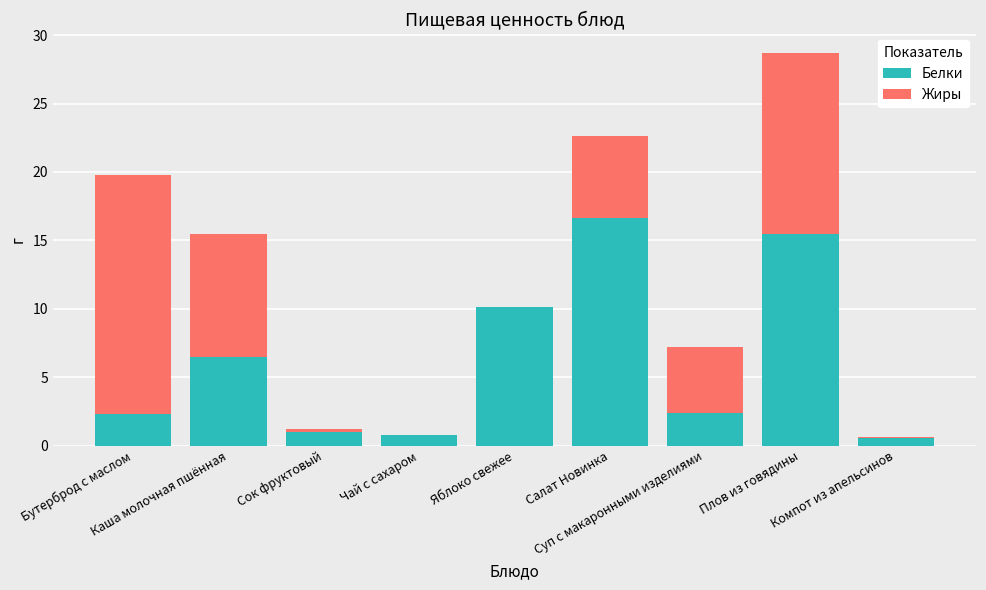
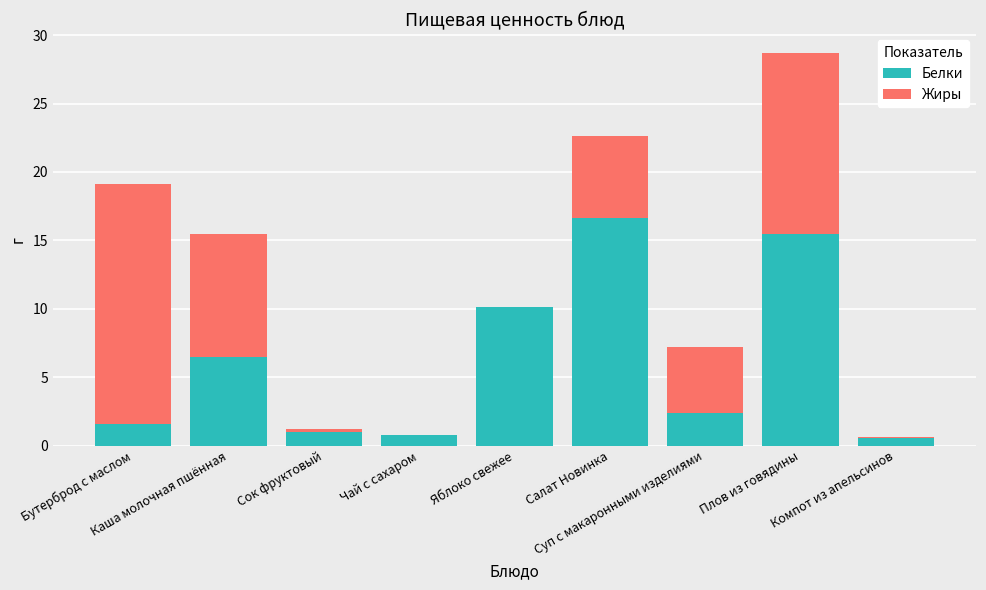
Белки, Бутерброд с маслом: 2.3 -> 1.6
